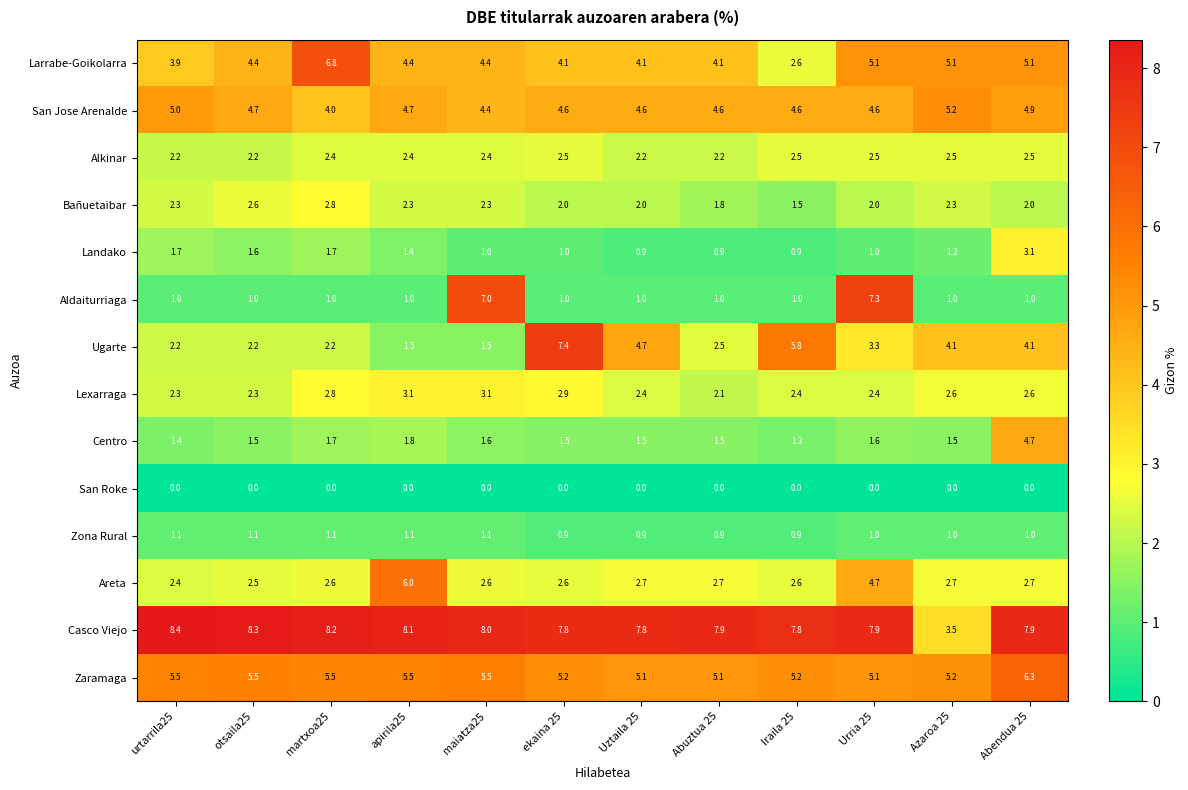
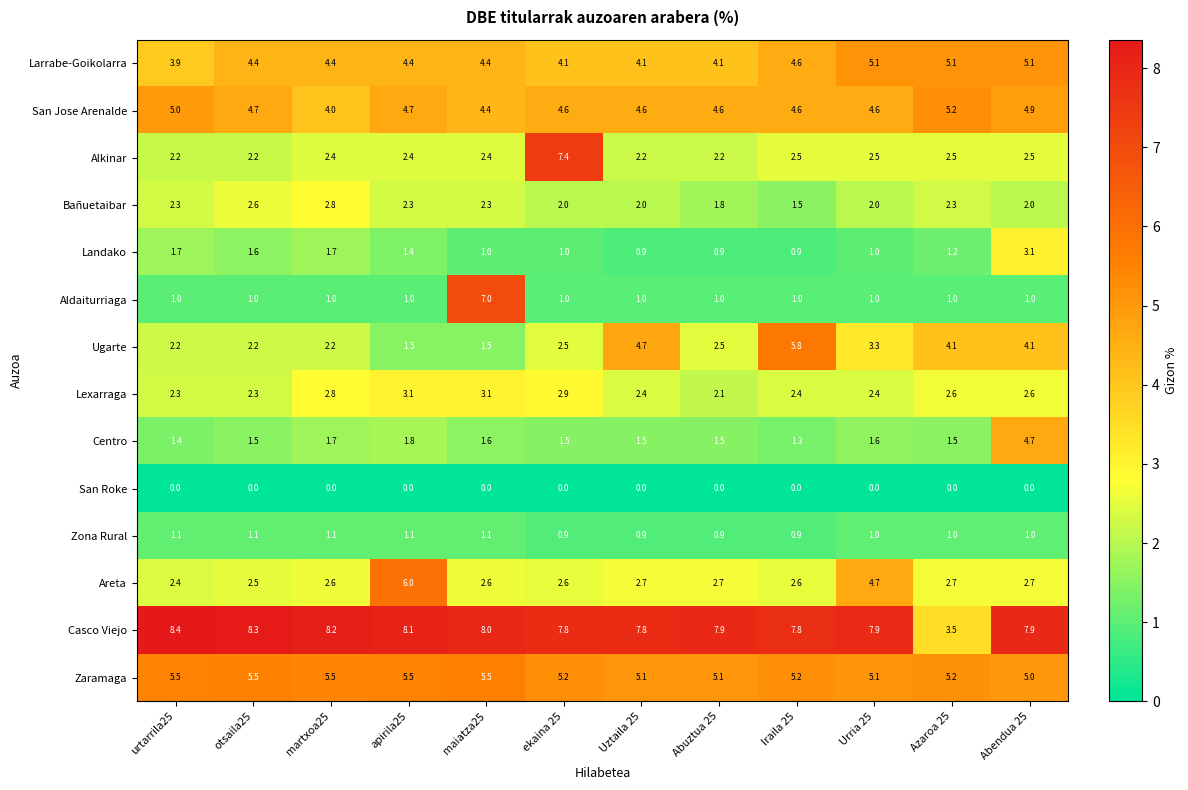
Larrabe-Goikolarra, martxoa25: 6.8 -> 4.4
Larrabe-Goikolarra, Iraila 25: 2.6 -> 4.6
Alkinar, ekaina 25: 2.5 -> 7.4
Aldaiturriaga, Urria 25: 7.3 -> 1.0
Ugarte, ekaina 25: 7.4 -> 2.5
Zaramaga, Abendua 25: 6.3 -> 5.0
